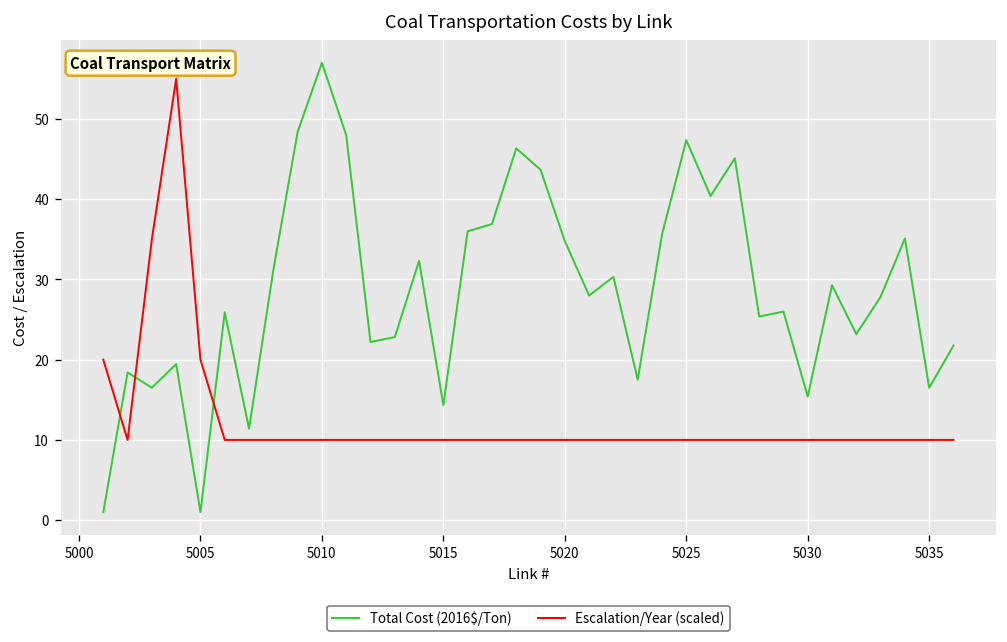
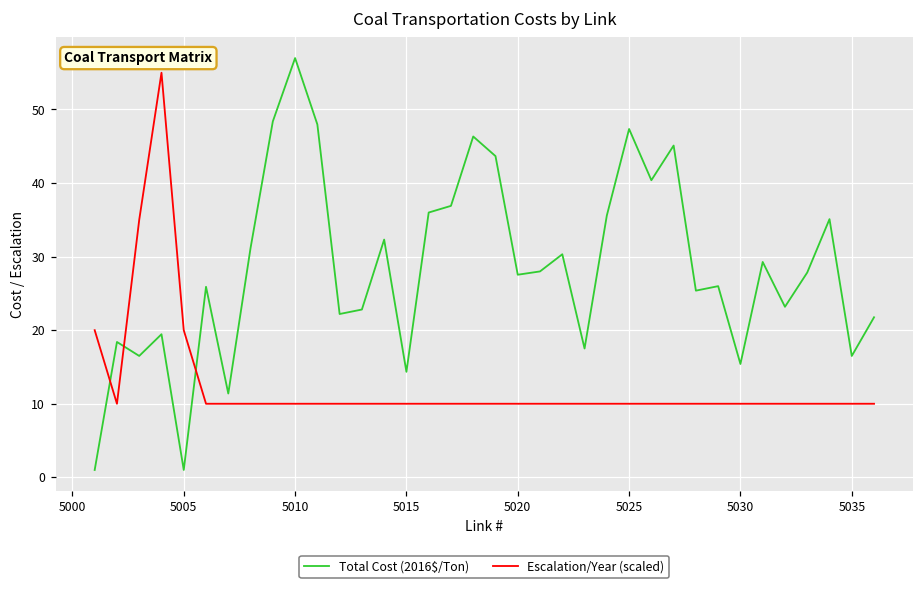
Total Cost (2016$/Ton), 5020: 35 -> 28
